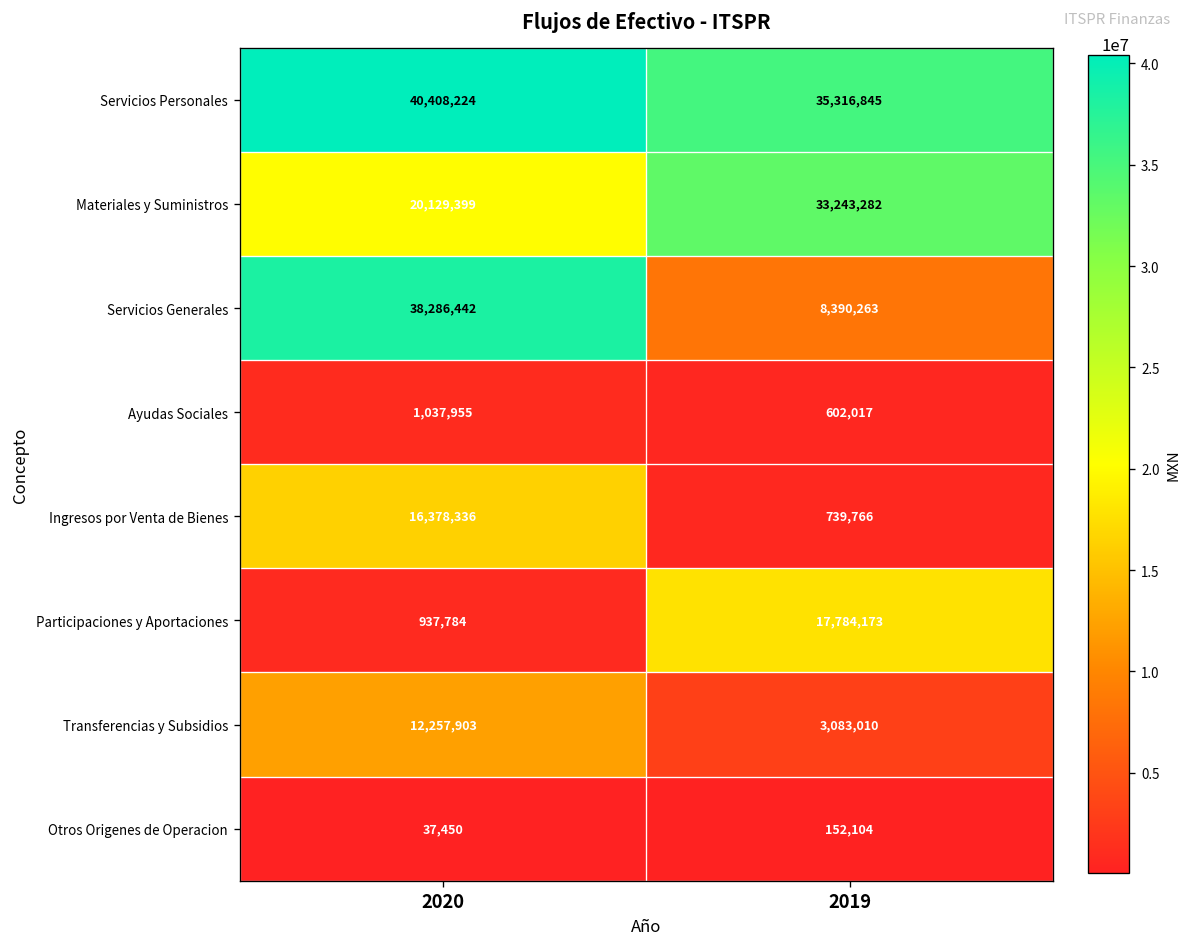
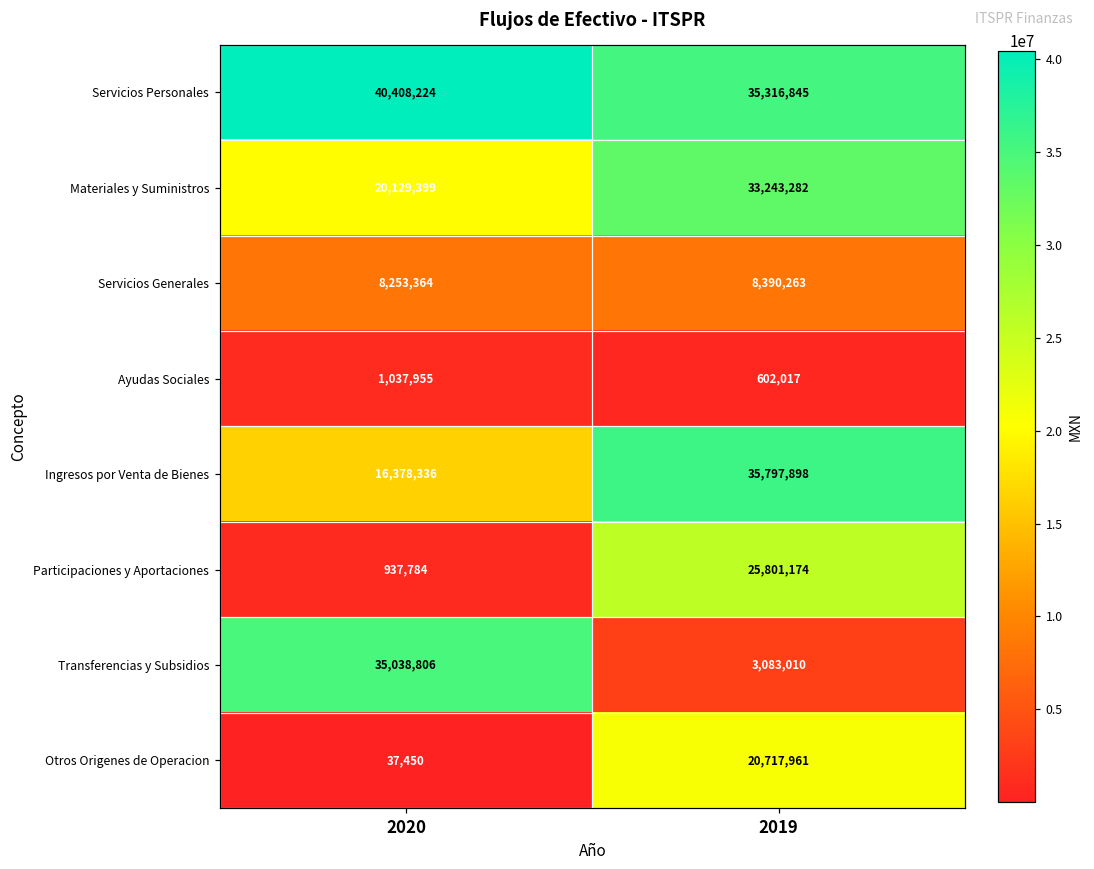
Servicios Generales, 2020: 38,286,442 -> 8,253,364
Ingresos por Venta de Bienes, 2019: 739,766 -> 35,797,898
Participaciones y Aportaciones, 2019: 17,784,173 -> 25,801,174
Transferencias y Subsidios, 2020: 12,257,903 -> 35,038,806
Otros Origenes de Operacion, 2019: 152,104 -> 20,717,961
